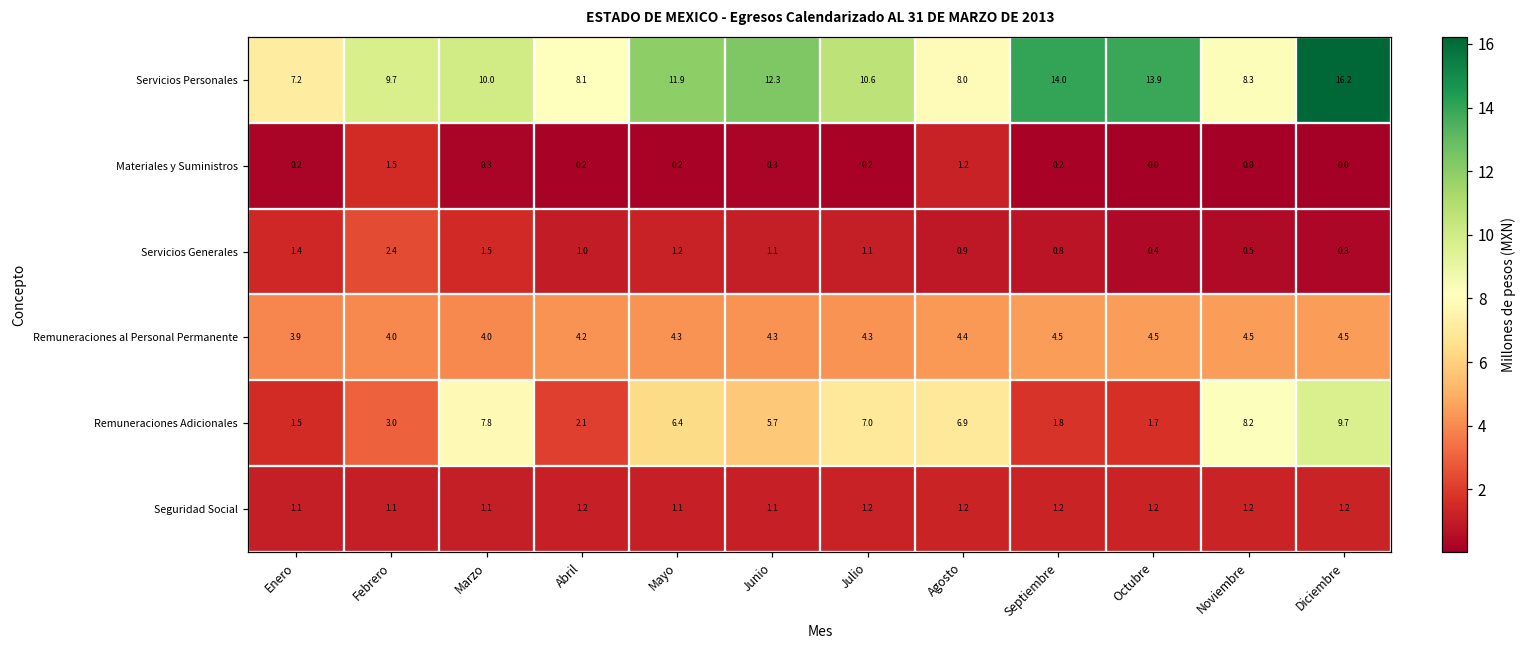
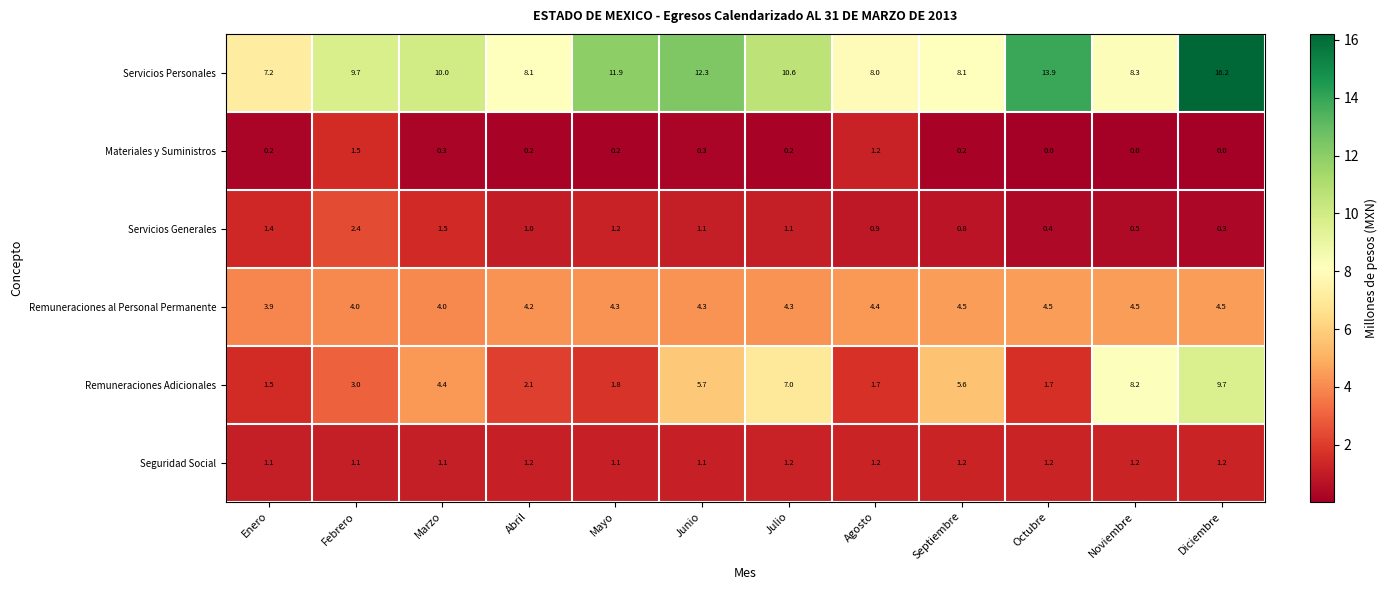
Servicios Personales, Septiembre: 14.0 -> 8.1
Remuneraciones Adicionales, Marzo: 7.8 -> 4.4
Remuneraciones Adicionales, Mayo: 6.4 -> 1.8
Remuneraciones Adicionales, Agosto: 6.9 -> 1.7
Remuneraciones Adicionales, Septiembre: 1.8 -> 5.6
